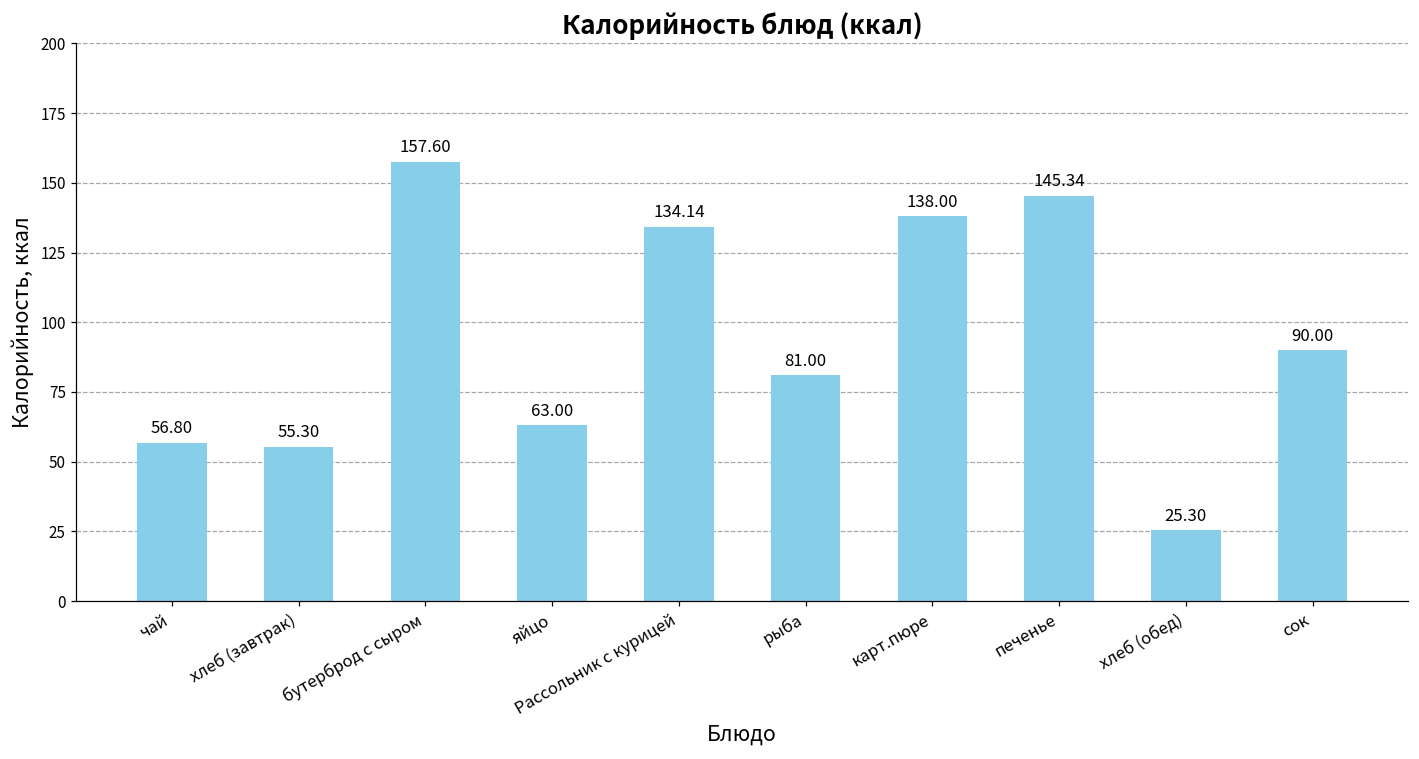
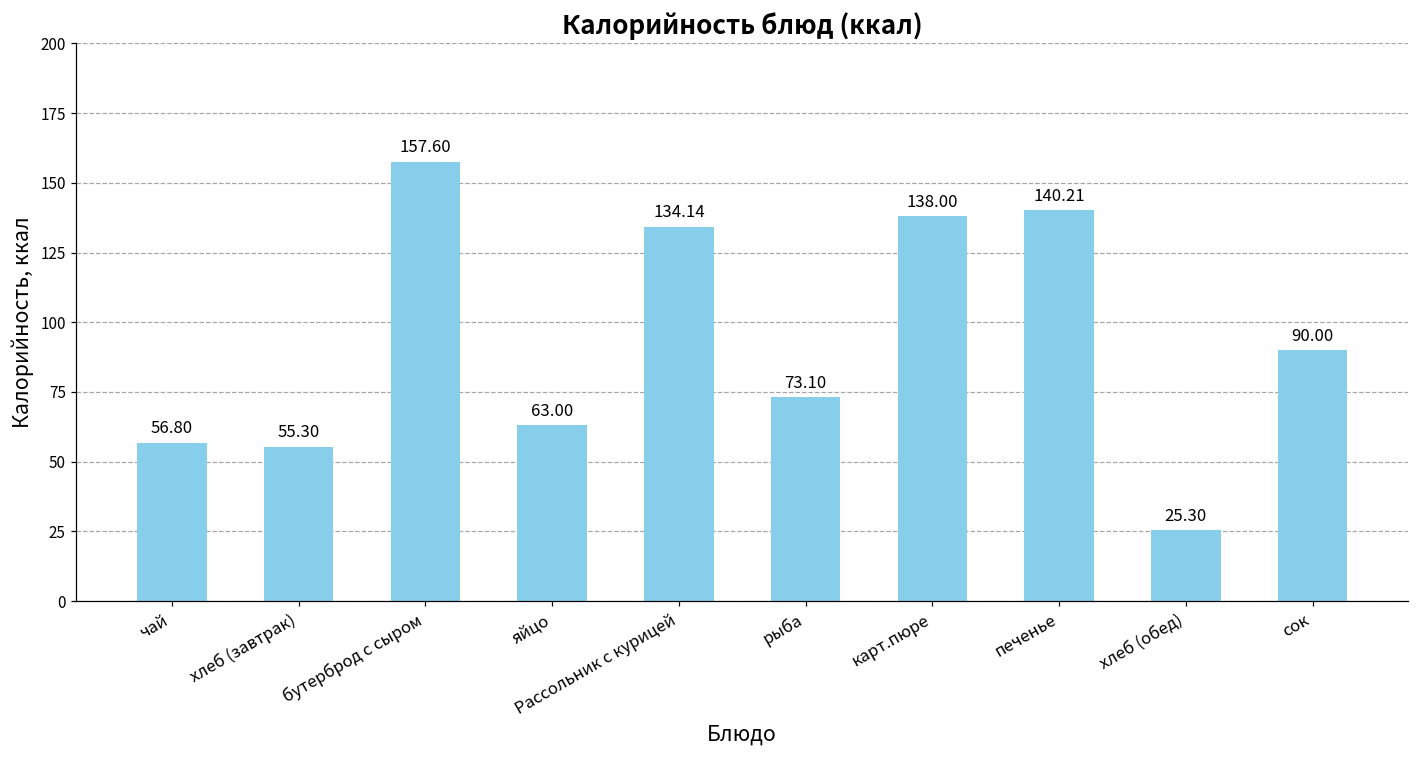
рыба: 81.00 -> 73.10
печенье: 145.34 -> 140.21
